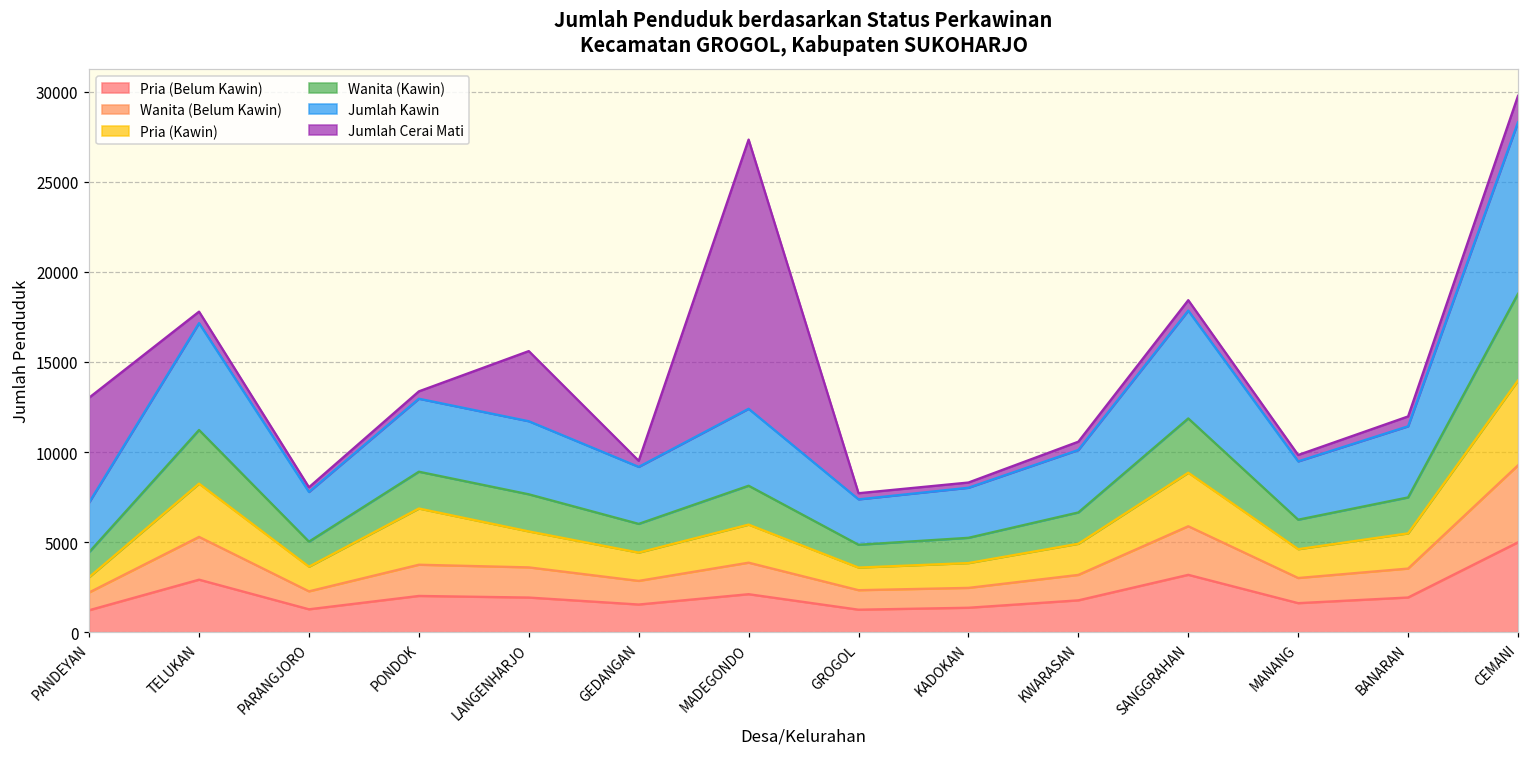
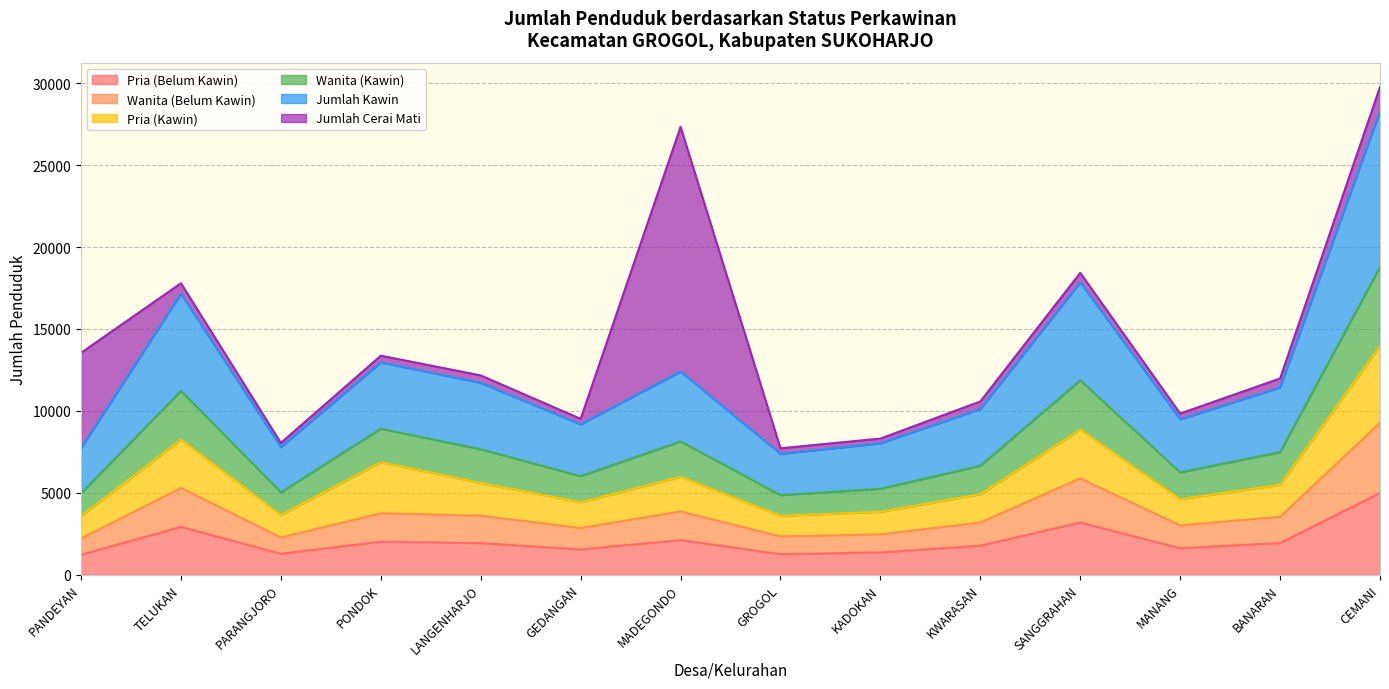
Pria (Kawin), PANDEYAN: 800 -> 1400
Jumlah Cerai Mati, LANGENHARJO: 3900 -> 500
